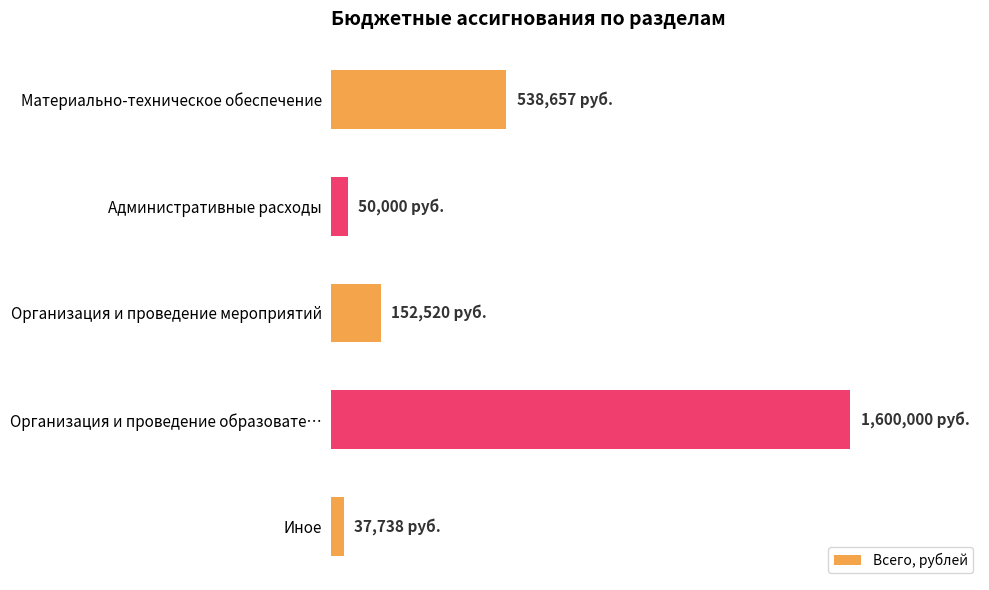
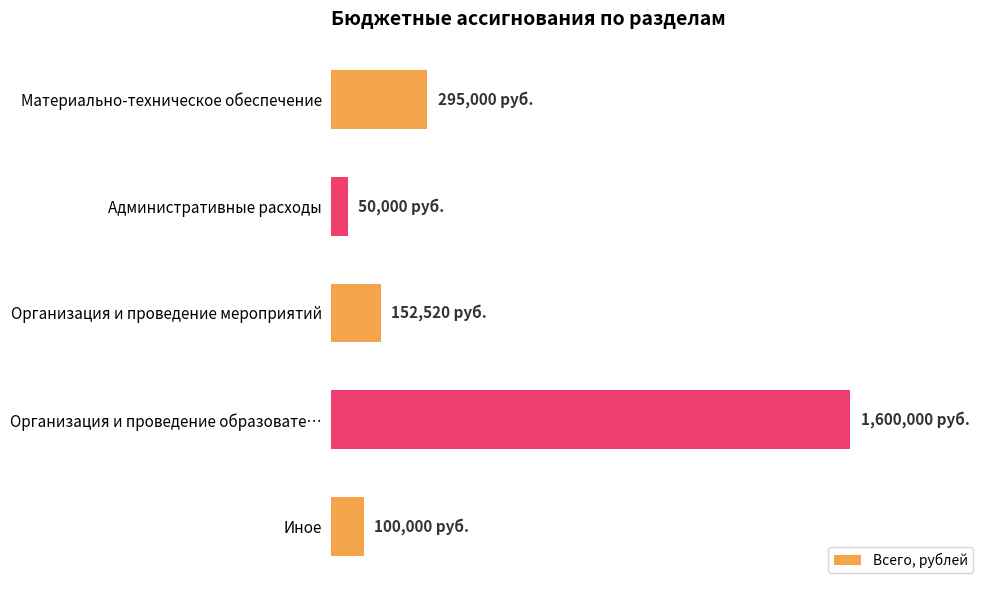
Материально-техническое обеспечение: 538,657 -> 295,000
Иное: 37,738 -> 100,000
